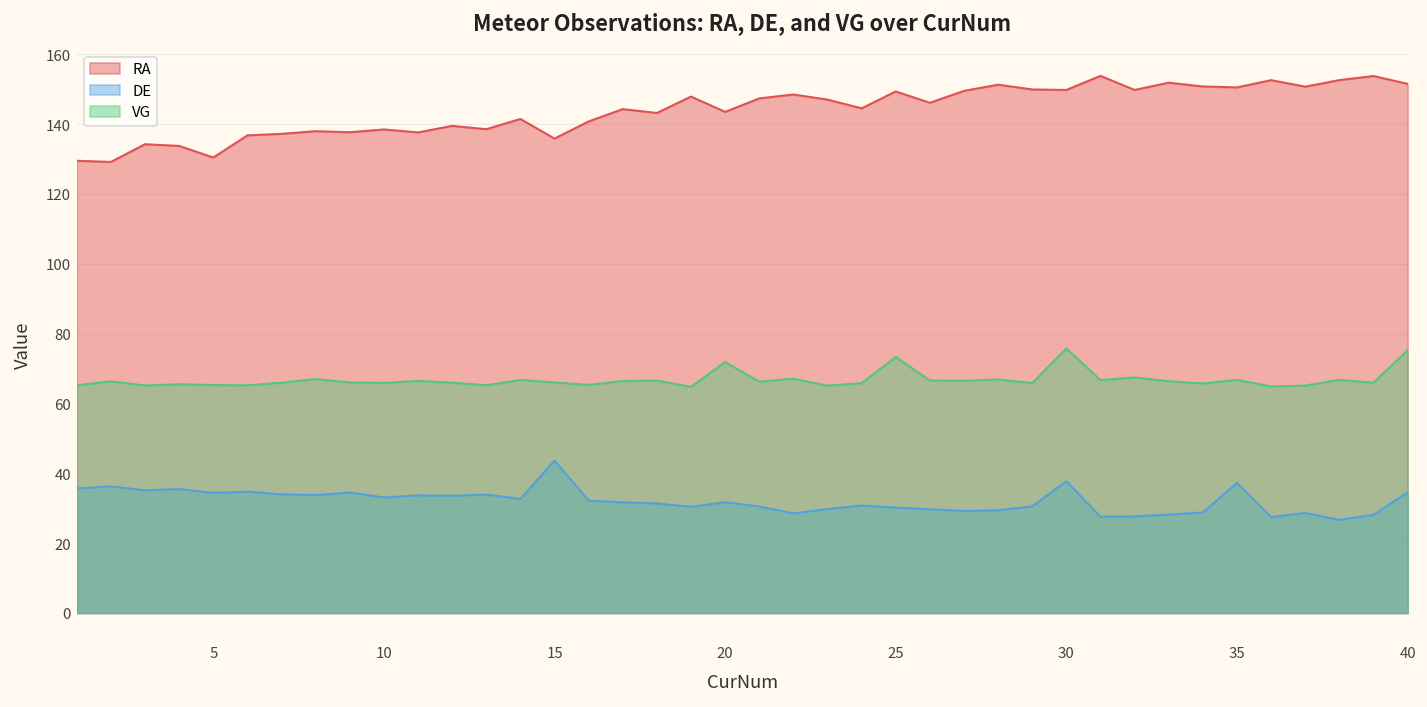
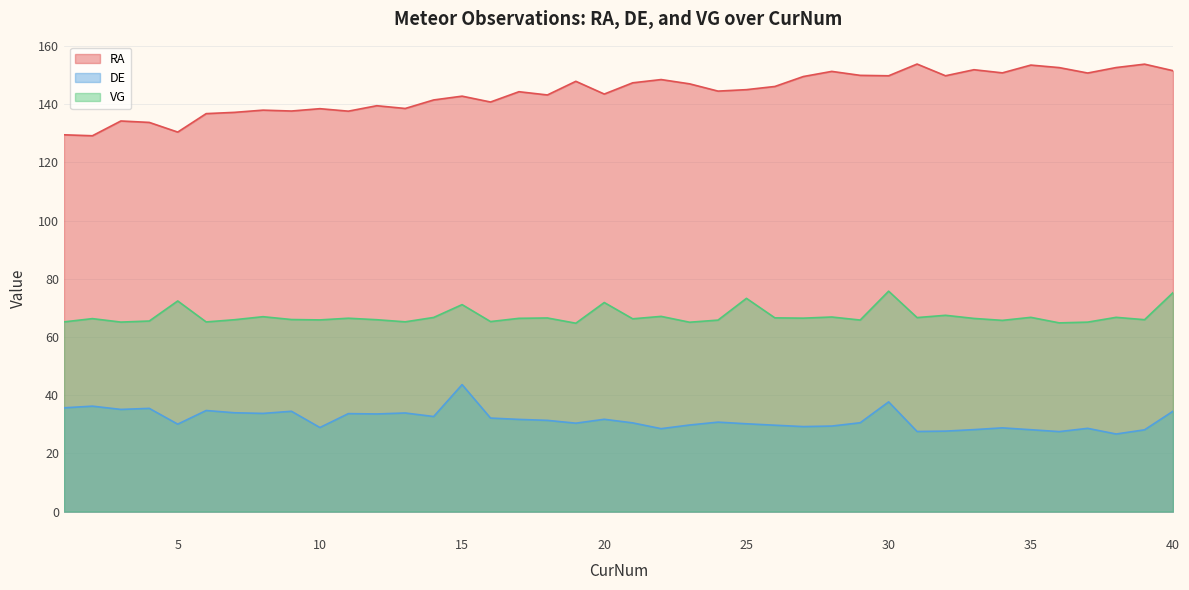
DE, 5: 34 -> 30
VG, 5: 65 -> 72
DE, 10: 33 -> 29
RA, 15: 136 -> 143
VG, 15: 66 -> 71
RA, 25: 149 -> 145
RA, 35: 151 -> 153
DE, 35: 37 -> 28
